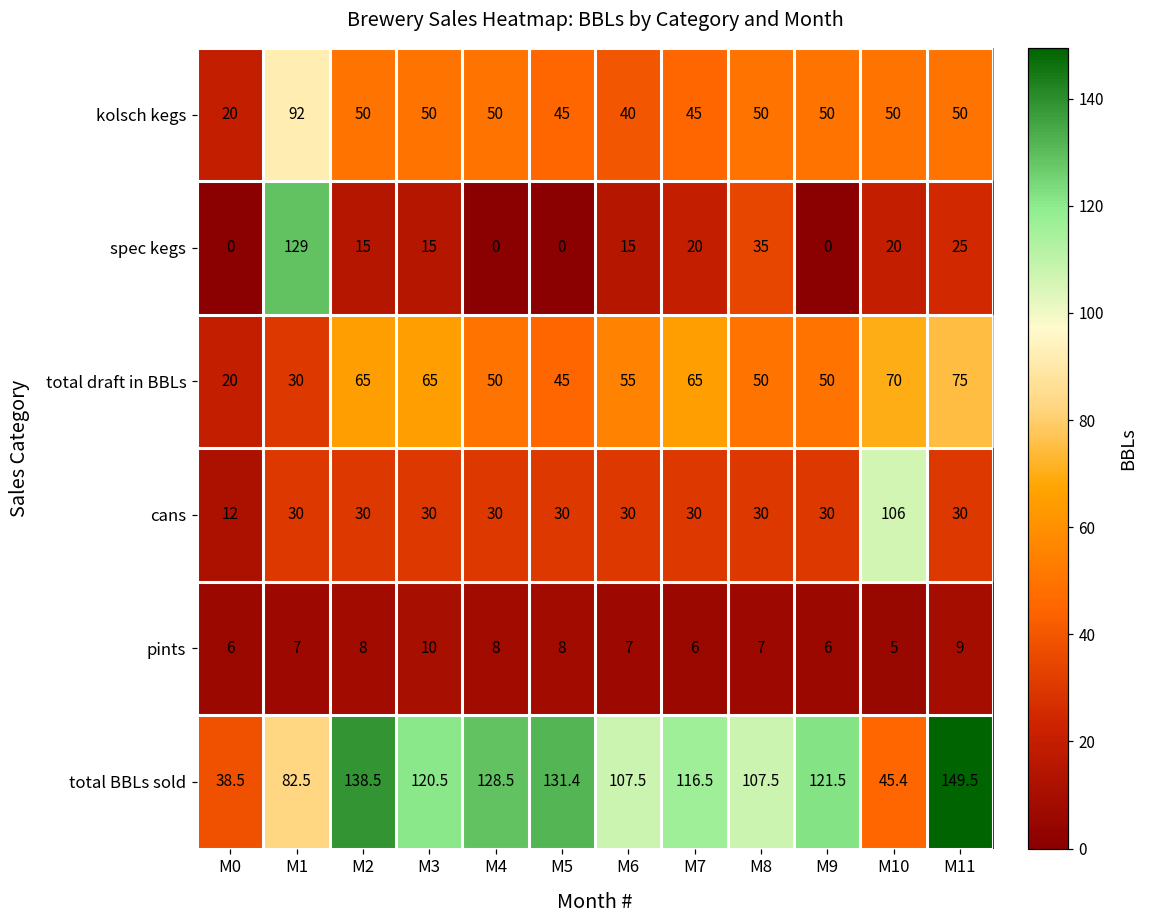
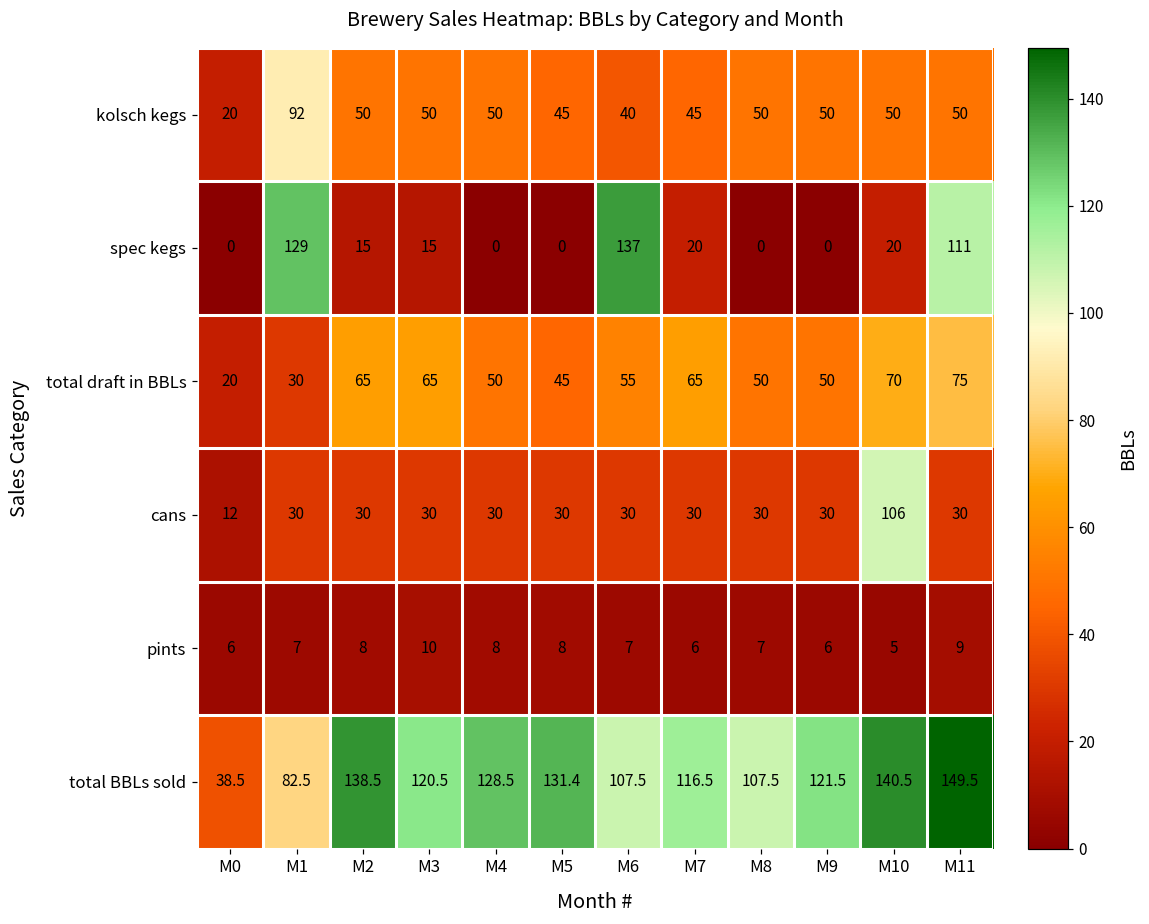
spec kegs, M6: 15 -> 137
spec kegs, M8: 35 -> 0
spec kegs, M11: 25 -> 111
total BBLs sold, M10: 45.4 -> 140.5
